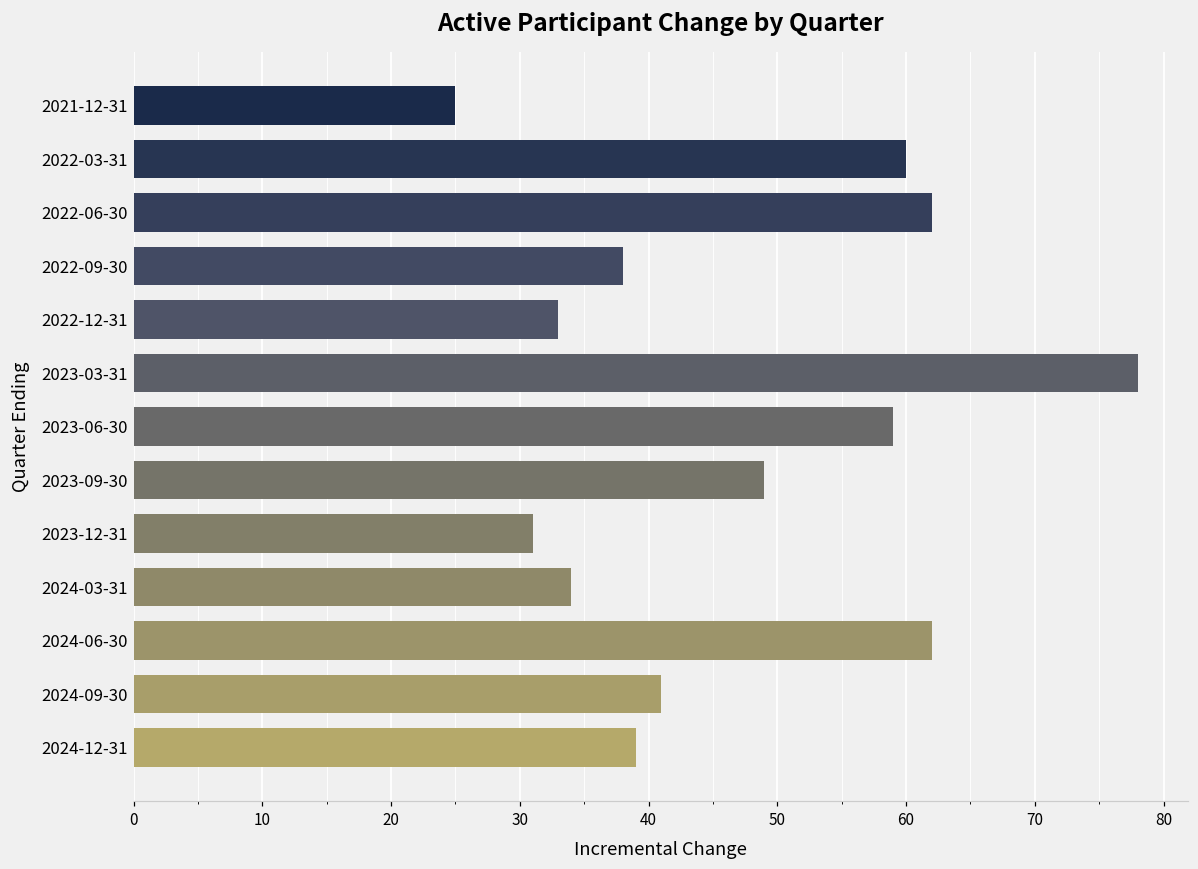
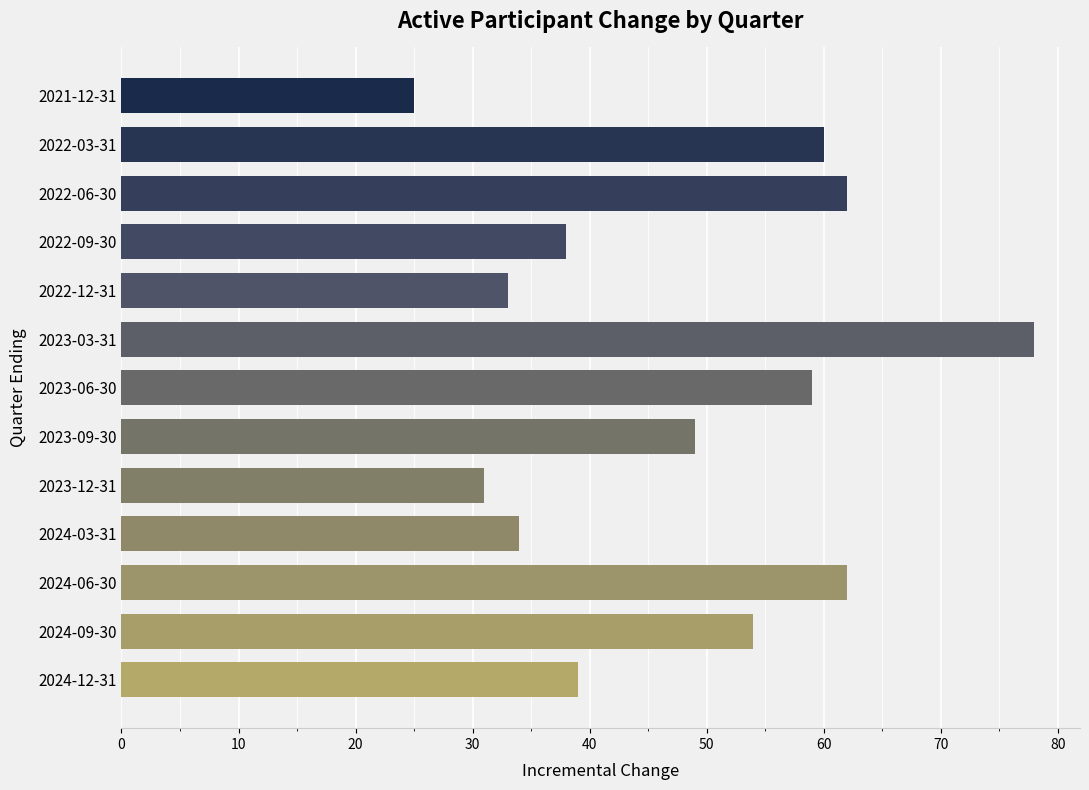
2024-09-30: 41.0 -> 54.0
